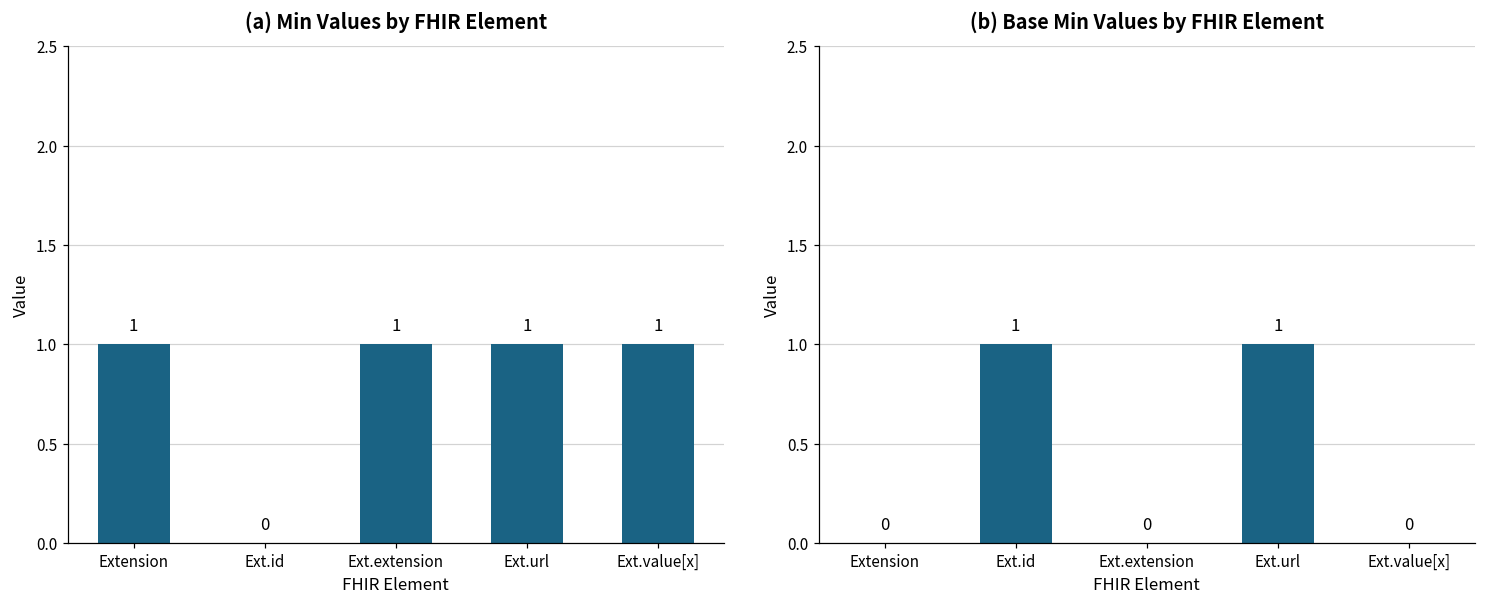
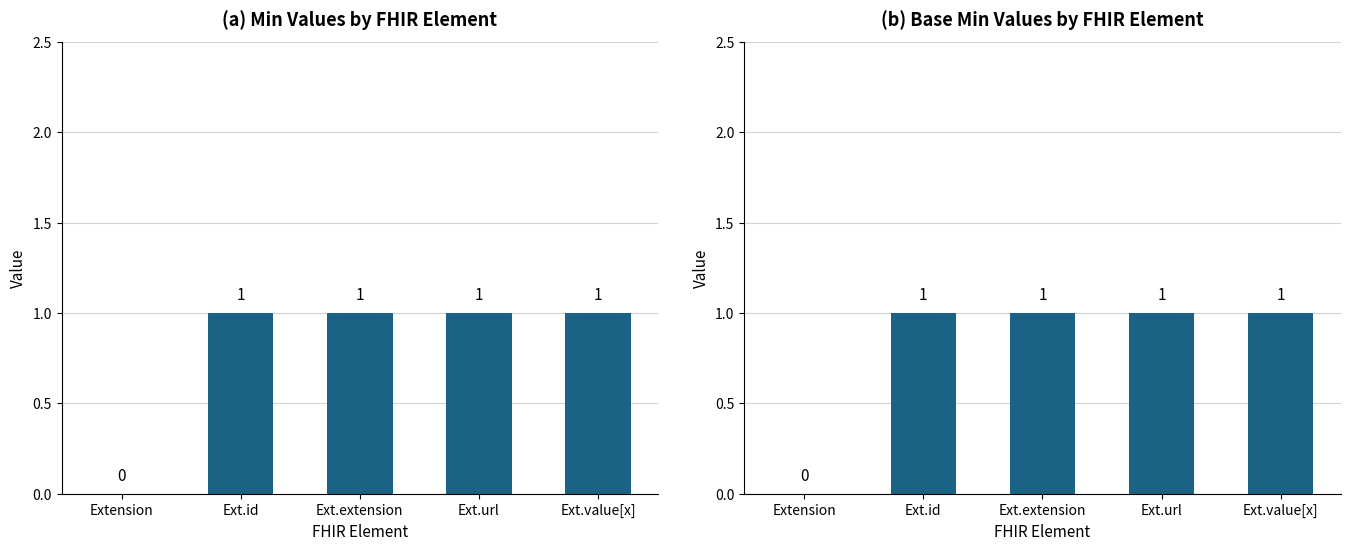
(a) Min Values by FHIR Element, Extension: 1 -> 0
(a) Min Values by FHIR Element, Ext.id: 0 -> 1
(b) Base Min Values by FHIR Element, Ext.extension: 0 -> 1
(b) Base Min Values by FHIR Element, Ext.value[x]: 0 -> 1
